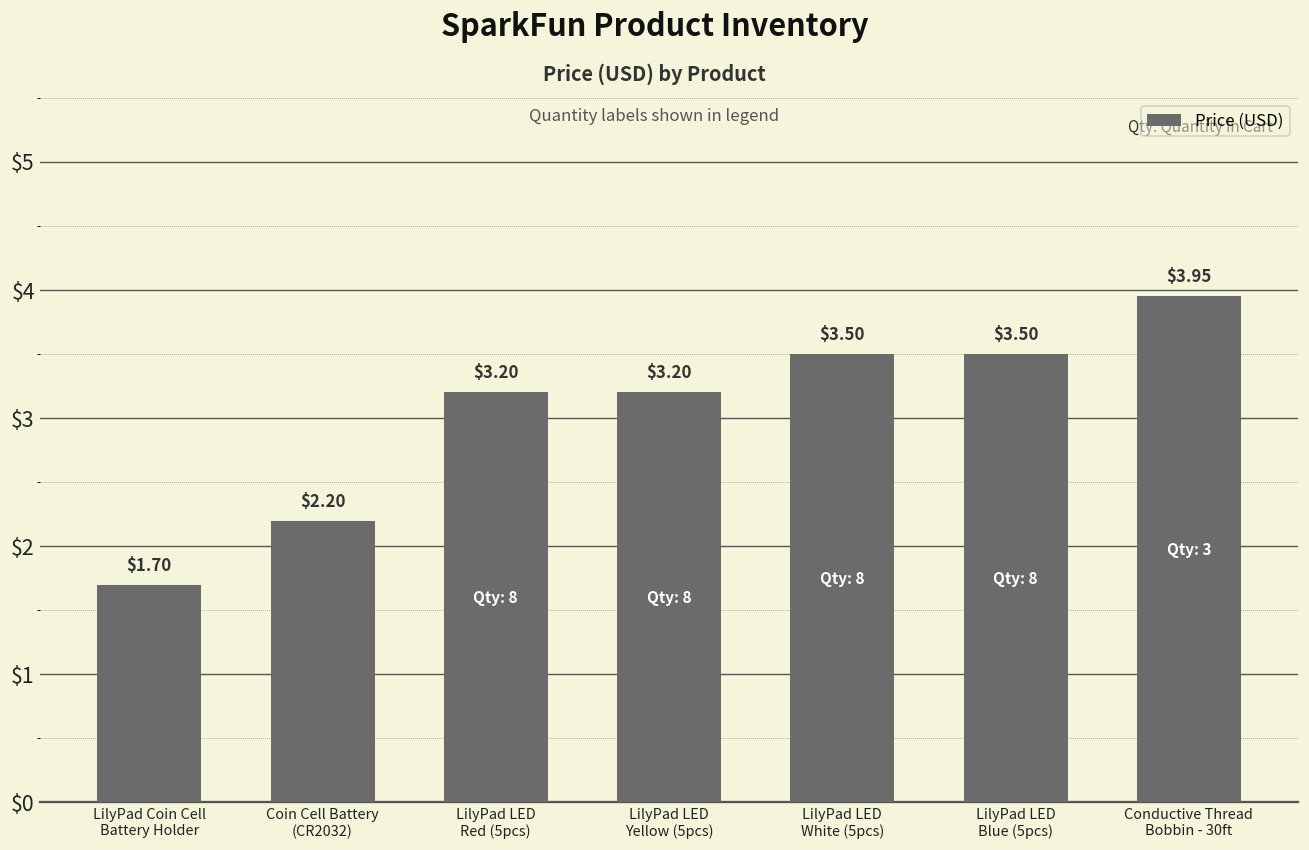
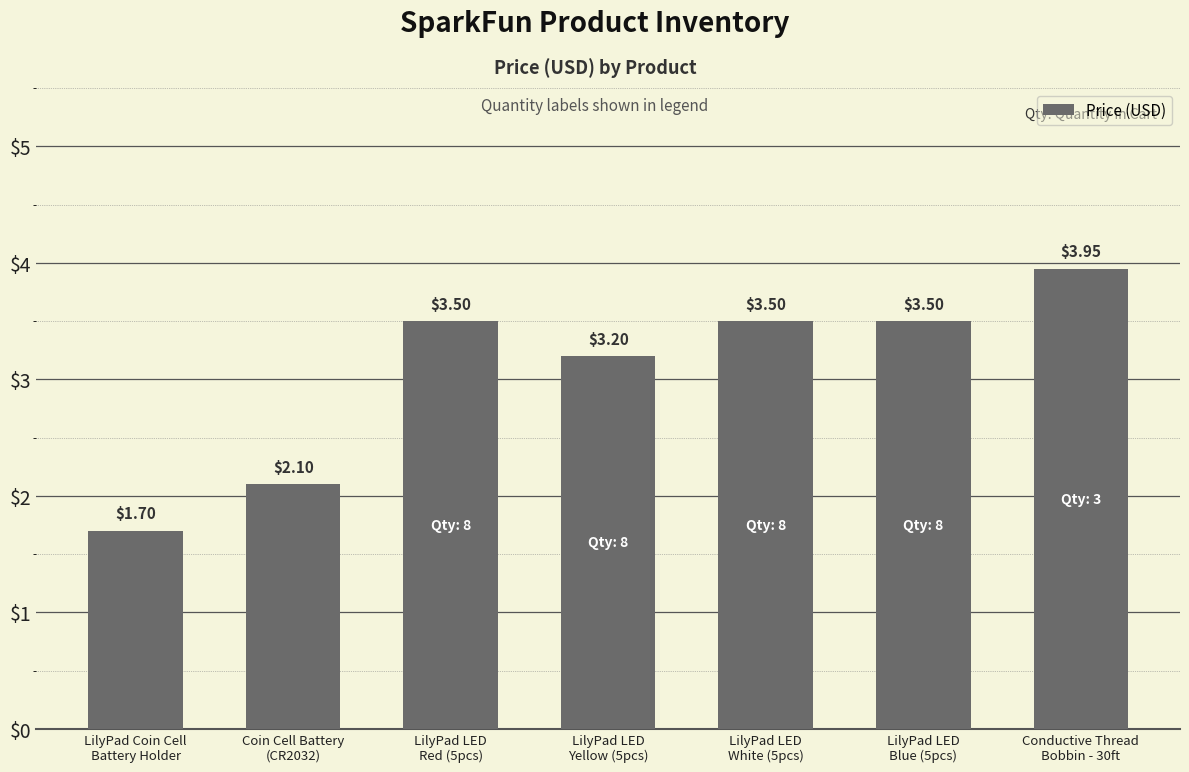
Coin Cell Battery (CR2032): $2.20 -> $2.10
LilyPad LED Red (5pcs): $3.20 -> $3.50
